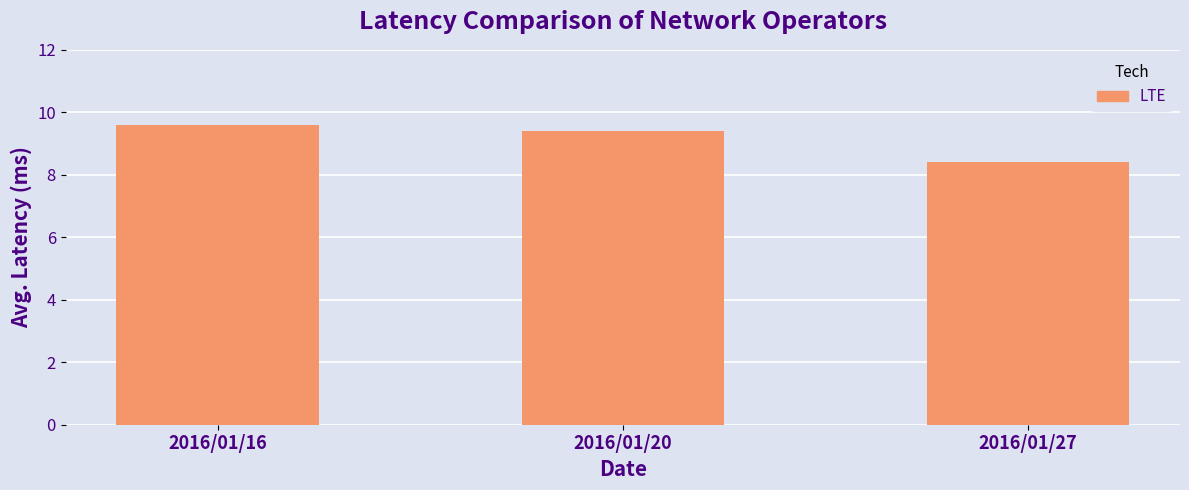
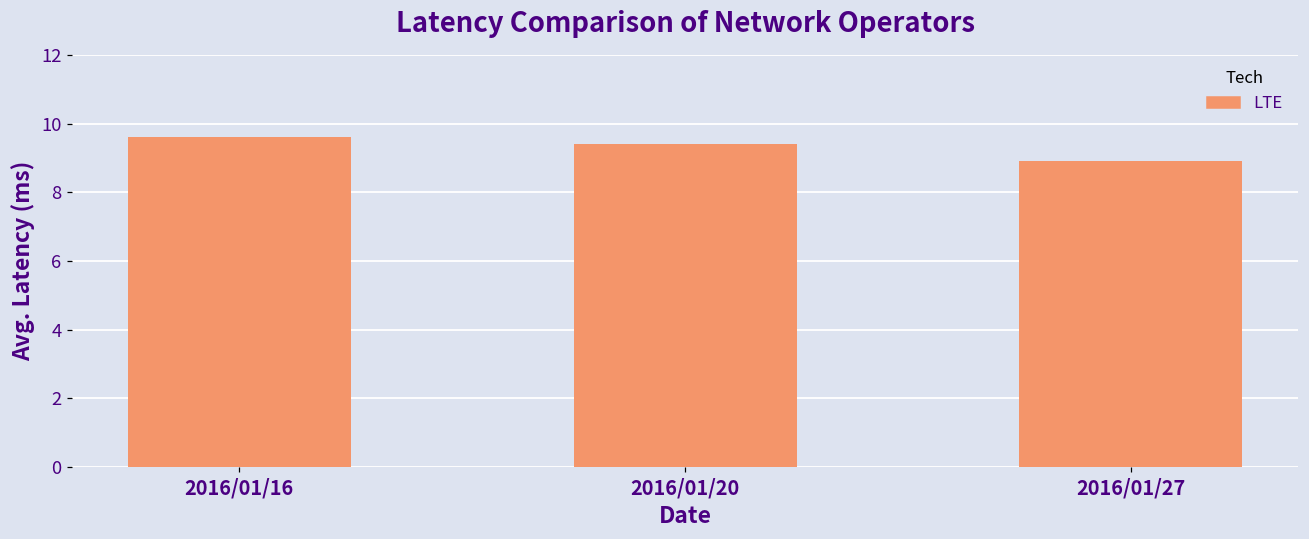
2016/01/27: 8.4 -> 8.9
